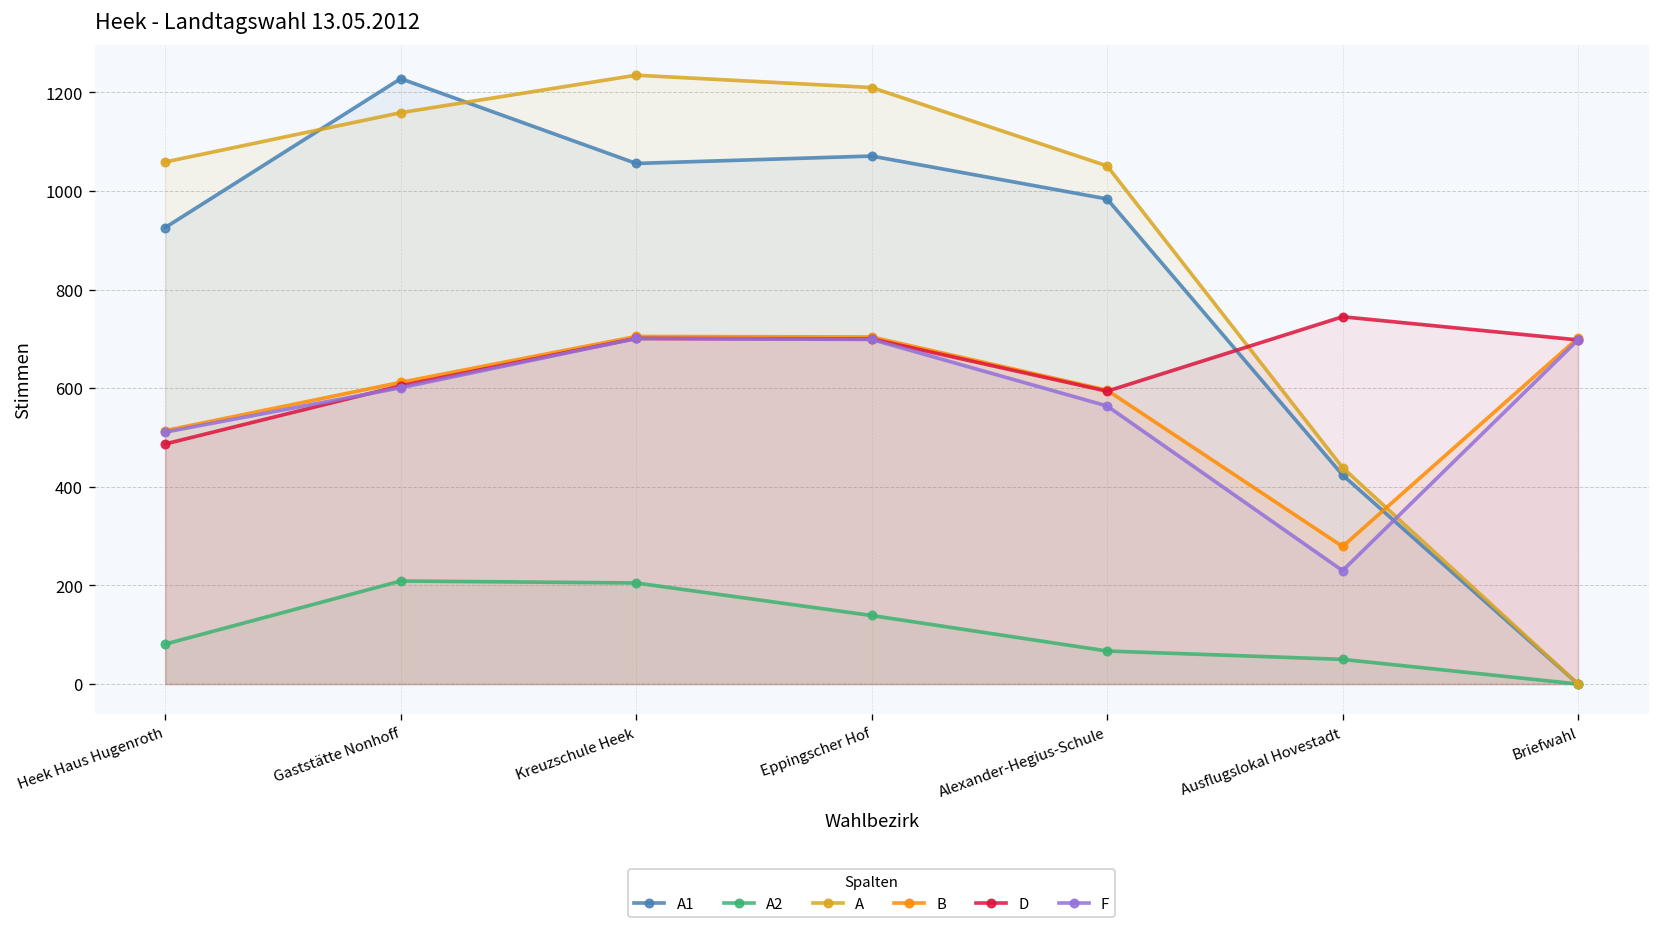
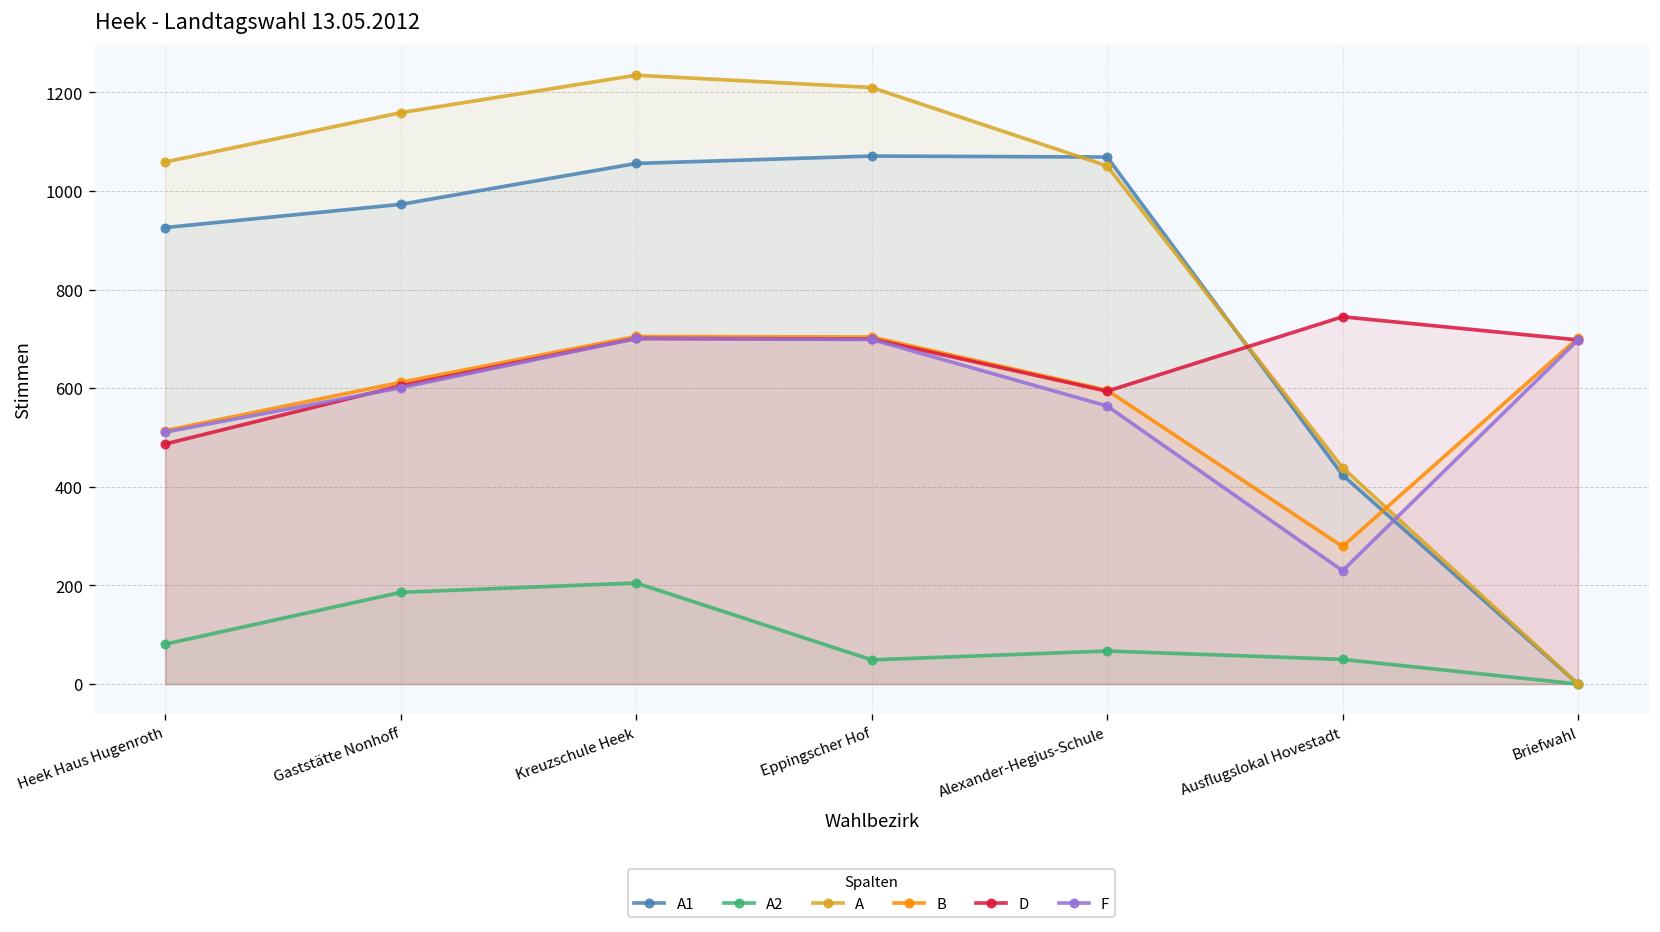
A1, Gaststätte Nonhoff: 1230 -> 970
A2, Gaststätte Nonhoff: 210 -> 190
A2, Eppingscher Hof: 140 -> 50
A1, Alexander-Hegius-Schule: 980 -> 1070
